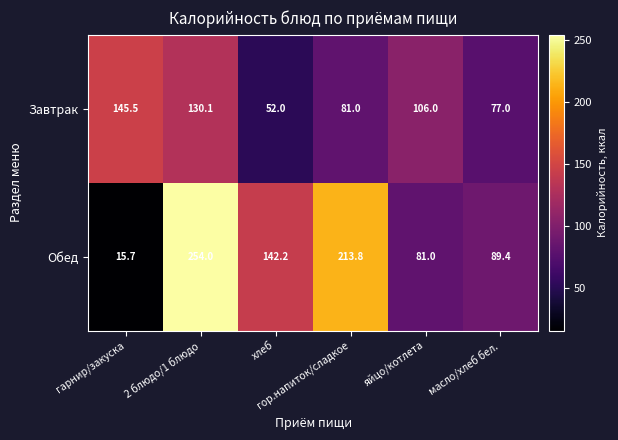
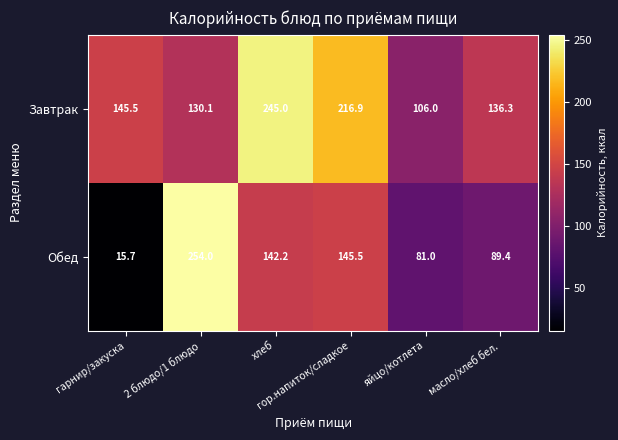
Завтрак, хлеб: 52.0 -> 245.0
Завтрак, гор.напиток/сладкое: 81.0 -> 216.9
Завтрак, масло/хлеб бел.: 77.0 -> 136.3
Обед, гор.напиток/сладкое: 213.8 -> 145.5
